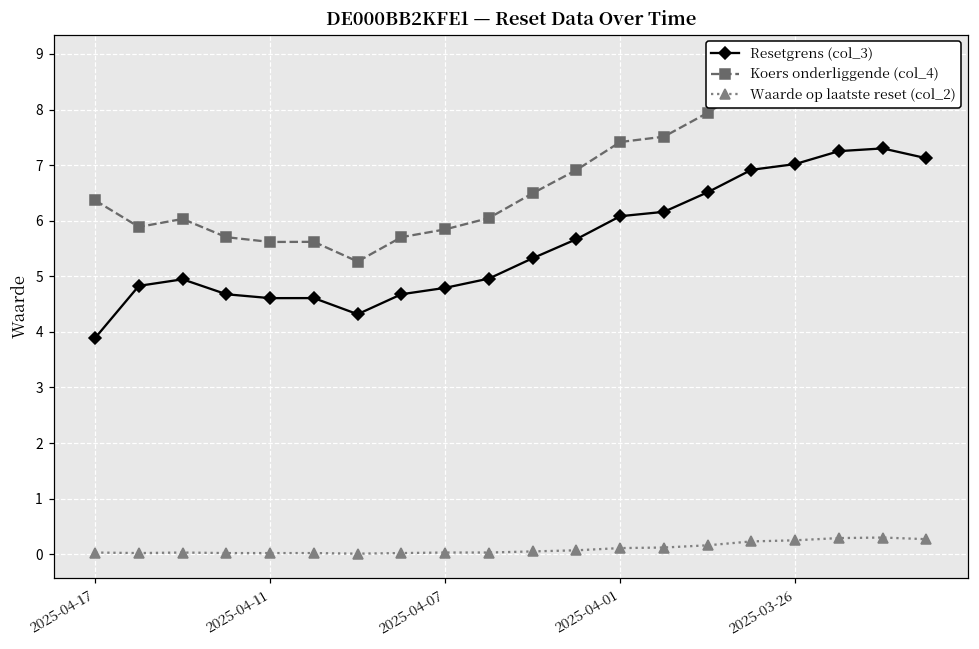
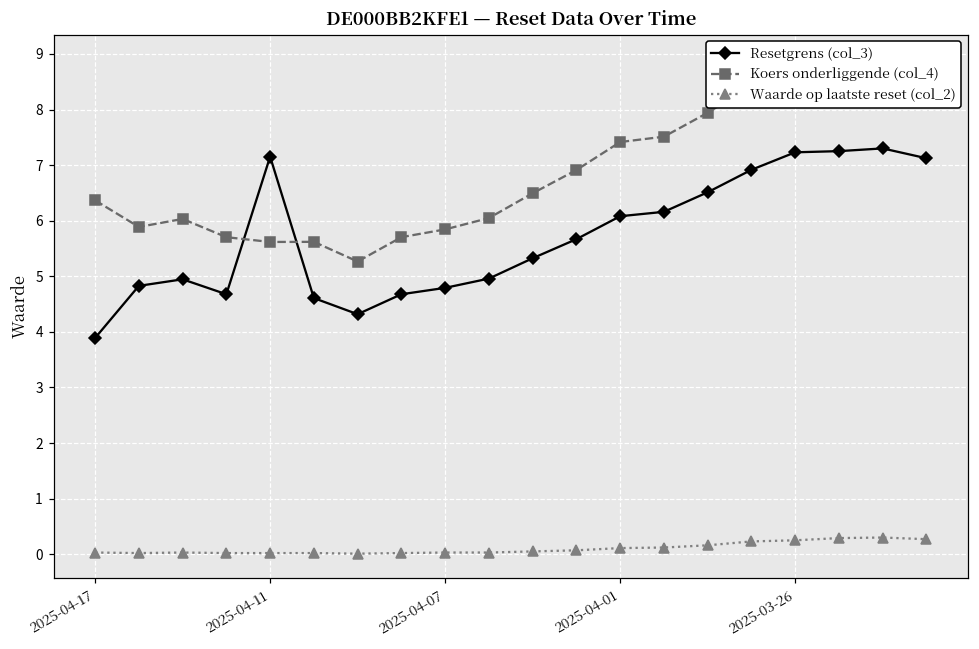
Resetgrens (col_3), 2025-04-11: 4.6 -> 7.2
Resetgrens (col_3), 2025-03-26: 7.0 -> 7.2
